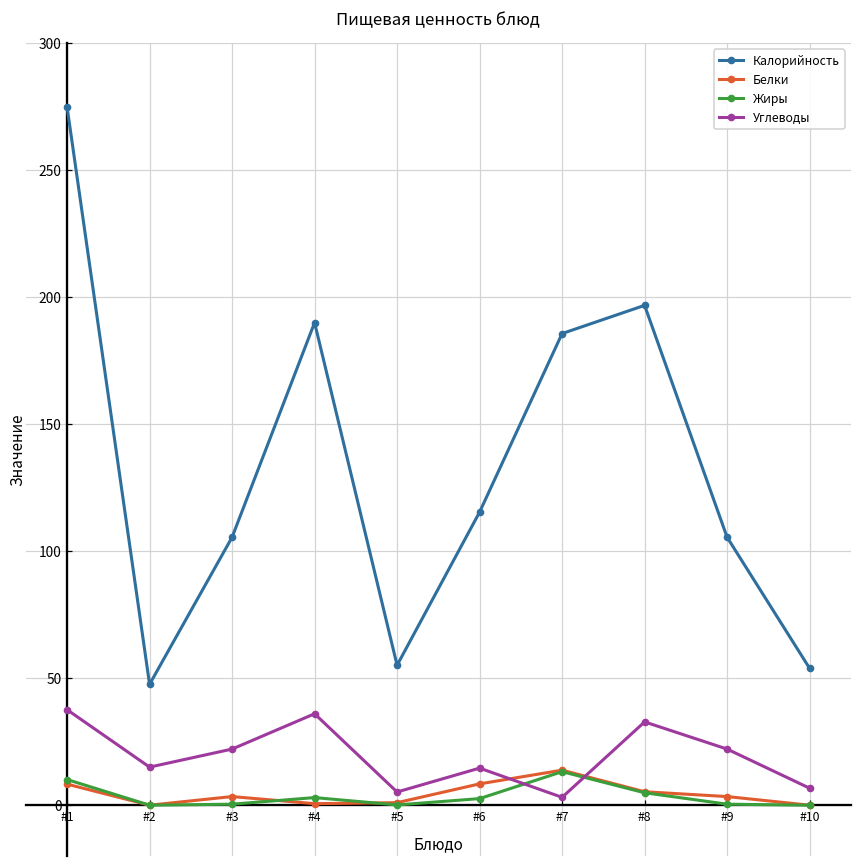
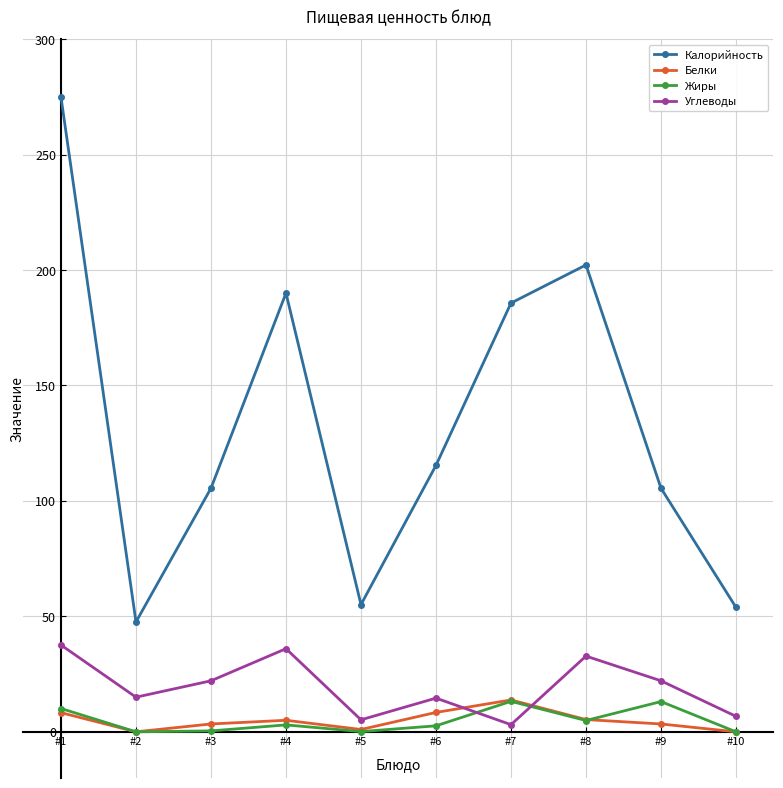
Белки, #4: 1 -> 5
Калорийность, #8: 197 -> 202
Жиры, #9: 0 -> 13
